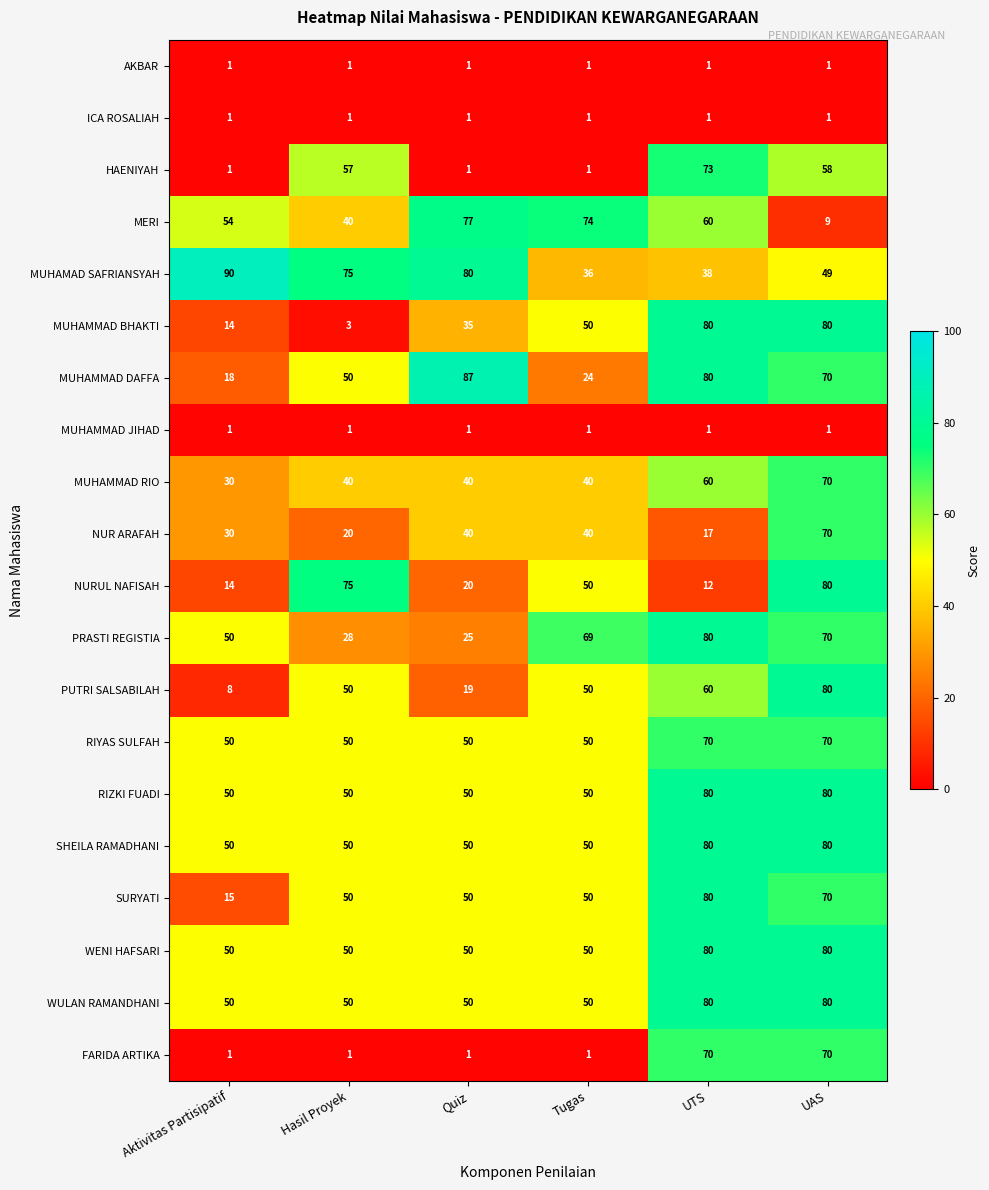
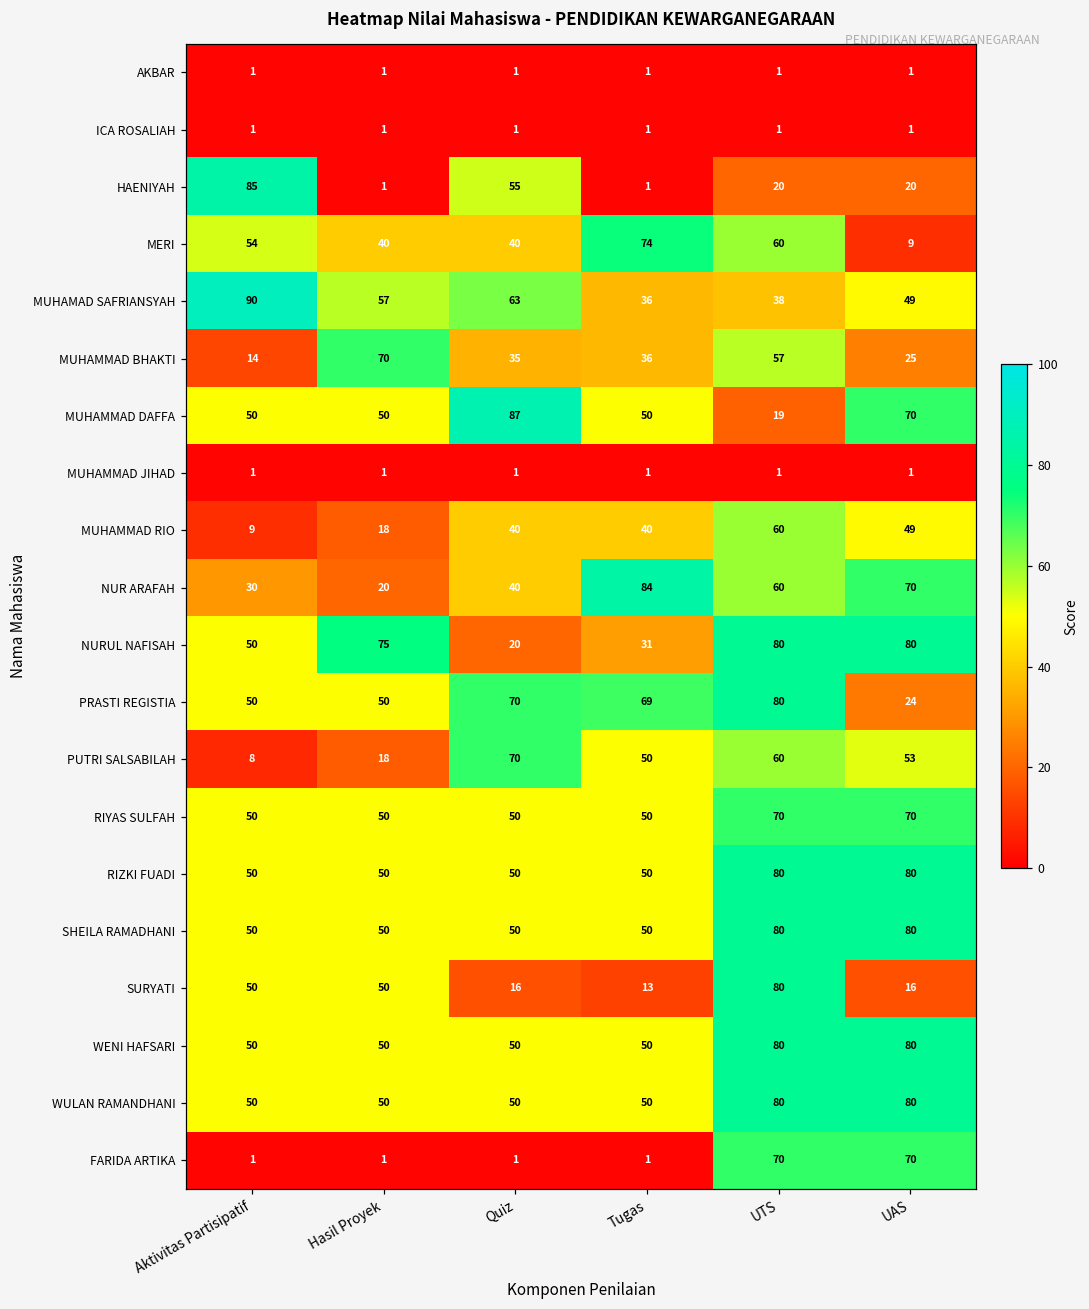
HAENIYAH, Aktivitas Partisipatif: 1 -> 85
HAENIYAH, Hasil Proyek: 57 -> 1
HAENIYAH, Quiz: 1 -> 55
HAENIYAH, UTS: 73 -> 20
HAENIYAH, UAS: 58 -> 20
MERI, Quiz: 77 -> 40
MUHAMAD SAFRIANSYAH, Hasil Proyek: 75 -> 57
MUHAMAD SAFRIANSYAH, Quiz: 80 -> 63
MUHAMMAD BHAKTI, Hasil Proyek: 3 -> 70
MUHAMMAD BHAKTI, Tugas: 50 -> 36
MUHAMMAD BHAKTI, UTS: 80 -> 57
MUHAMMAD BHAKTI, UAS: 80 -> 25
MUHAMMAD DAFFA, Aktivitas Partisipatif: 18 -> 50
MUHAMMAD DAFFA, Tugas: 24 -> 50
MUHAMMAD DAFFA, UTS: 80 -> 19
MUHAMMAD RIO, Aktivitas Partisipatif: 30 -> 9
MUHAMMAD RIO, Hasil Proyek: 40 -> 18
MUHAMMAD RIO, UAS: 70 -> 49
NUR ARAFAH, Tugas: 40 -> 84
NUR ARAFAH, UTS: 17 -> 60
NURUL NAFISAH, Aktivitas Partisipatif: 14 -> 50
NURUL NAFISAH, Tugas: 50 -> 31
NURUL NAFISAH, UTS: 12 -> 80
PRASTI REGISTIA, Hasil Proyek: 28 -> 50
PRASTI REGISTIA, Quiz: 25 -> 70
PRASTI REGISTIA, UAS: 70 -> 24
PUTRI SALSABILAH, Hasil Proyek: 50 -> 18
PUTRI SALSABILAH, Quiz: 19 -> 70
PUTRI SALSABILAH, UAS: 80 -> 53
SURYATI, Aktivitas Partisipatif: 15 -> 50
SURYATI, Quiz: 50 -> 16
SURYATI, Tugas: 50 -> 13
SURYATI, UAS: 70 -> 16
